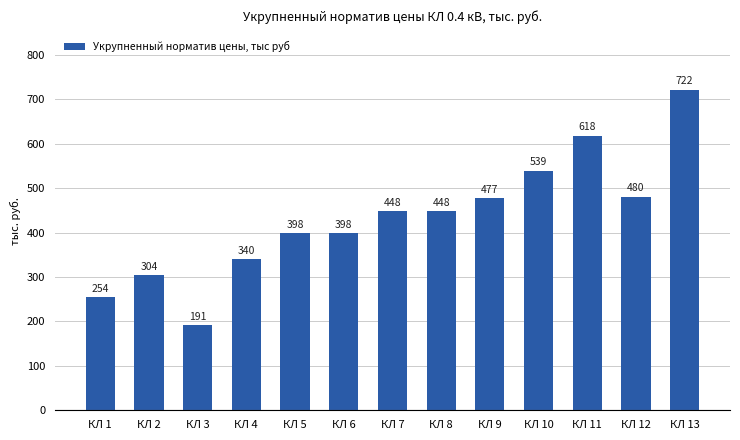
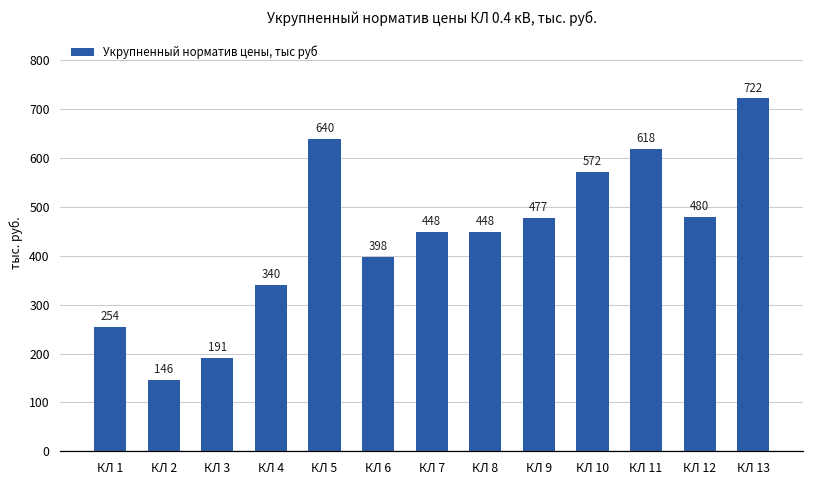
КЛ 2: 304 -> 146
КЛ 5: 398 -> 640
КЛ 10: 539 -> 572
